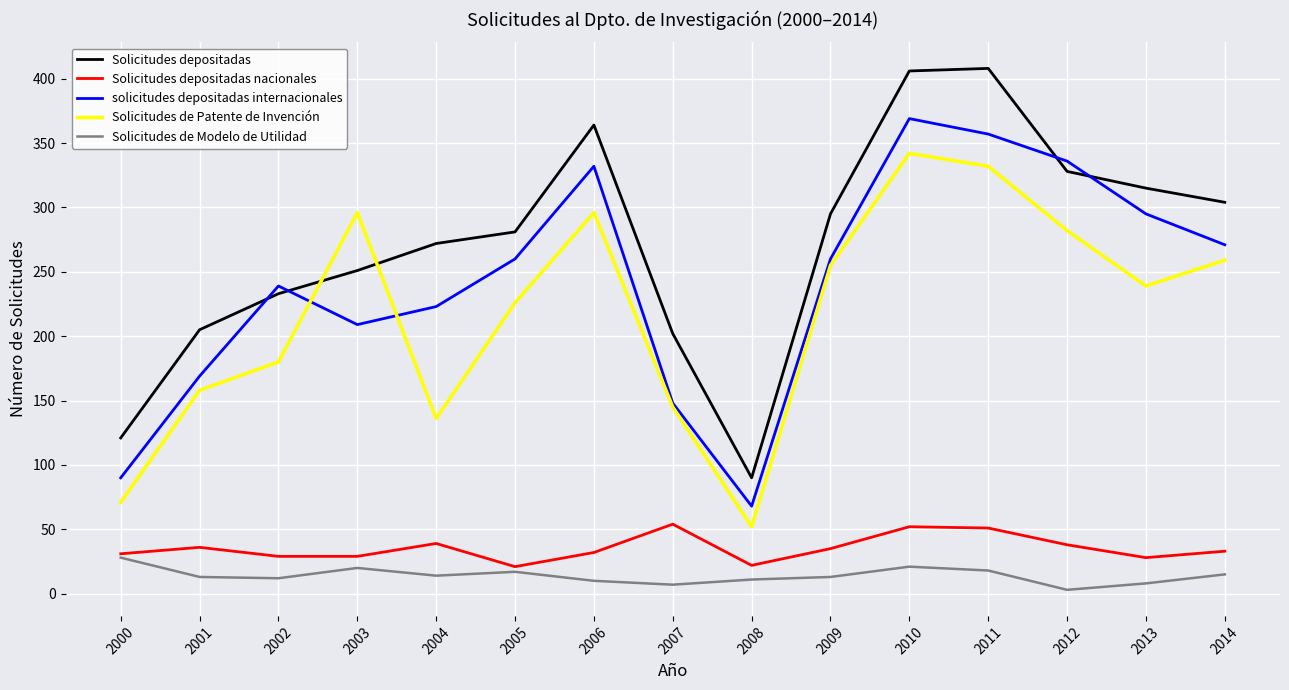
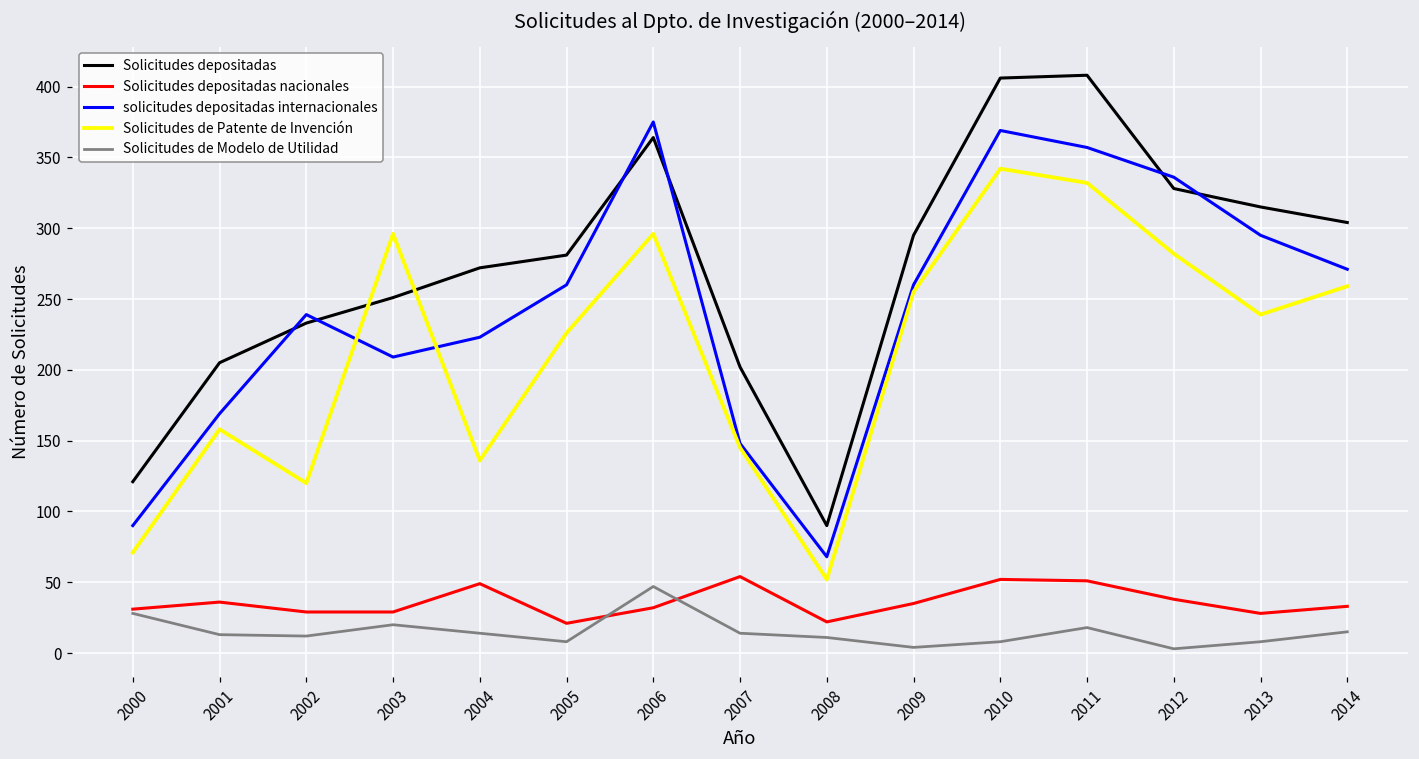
Solicitudes de Patente de Invención, 2002: 180 -> 120
Solicitudes depositadas nacionales, 2004: 39 -> 49
Solicitudes de Modelo de Utilidad, 2005: 17 -> 8
solicitudes depositadas internacionales, 2006: 332 -> 375
Solicitudes de Modelo de Utilidad, 2006: 10 -> 47
Solicitudes de Modelo de Utilidad, 2007: 7 -> 14
Solicitudes de Modelo de Utilidad, 2009: 13 -> 4
Solicitudes de Modelo de Utilidad, 2010: 21 -> 8
